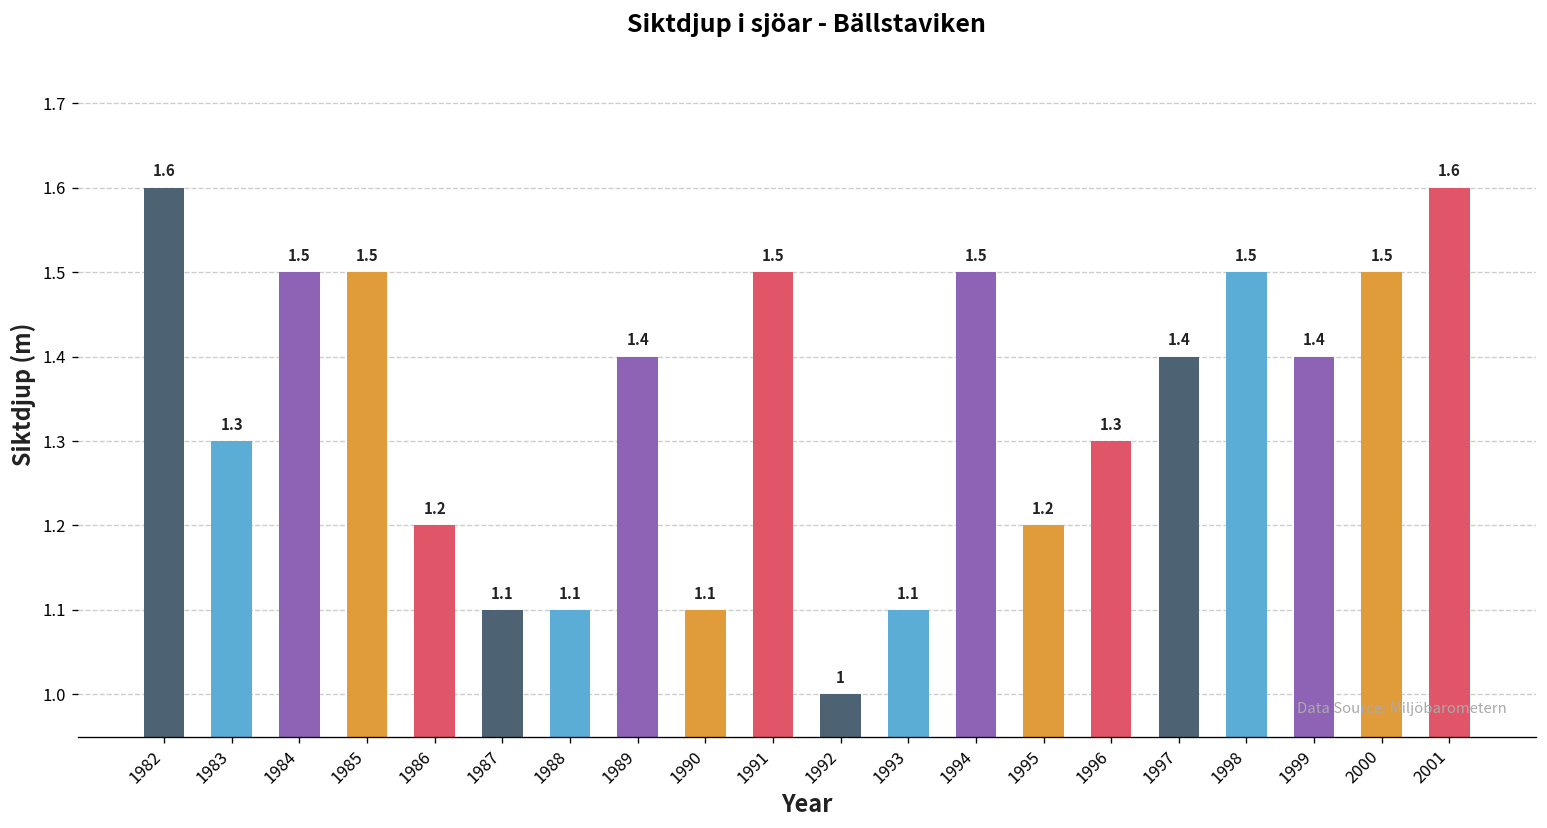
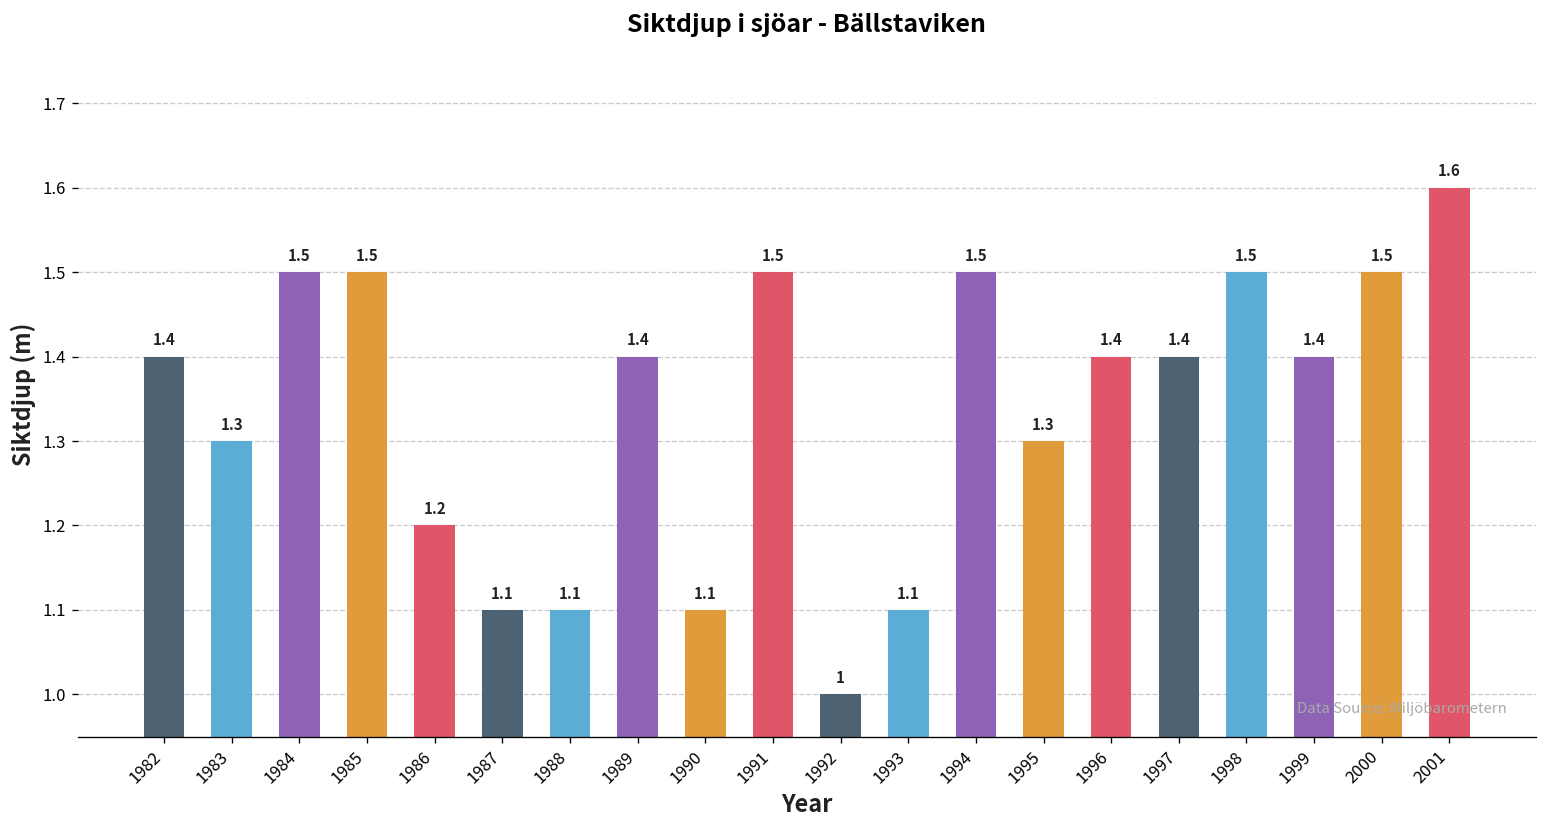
1982: 1.6 -> 1.4
1995: 1.2 -> 1.3
1996: 1.3 -> 1.4
